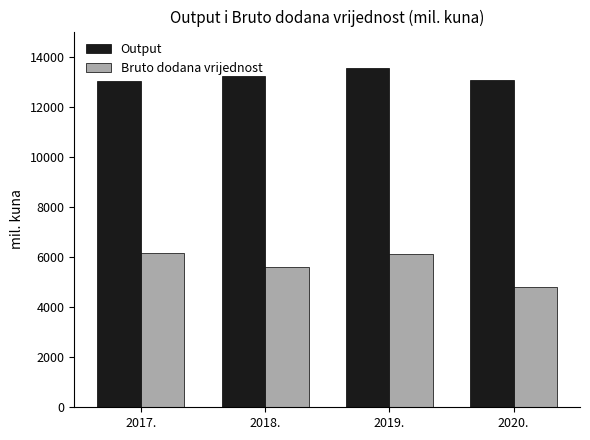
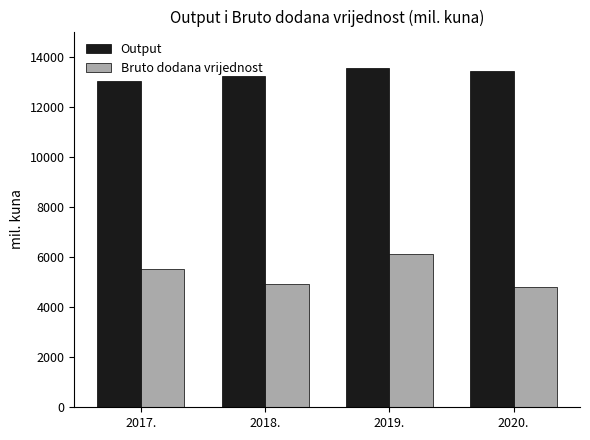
Bruto dodana vrijednost, 2017.: 6200 -> 5500
Bruto dodana vrijednost, 2018.: 5600 -> 4900
Output, 2020.: 13100 -> 13400
